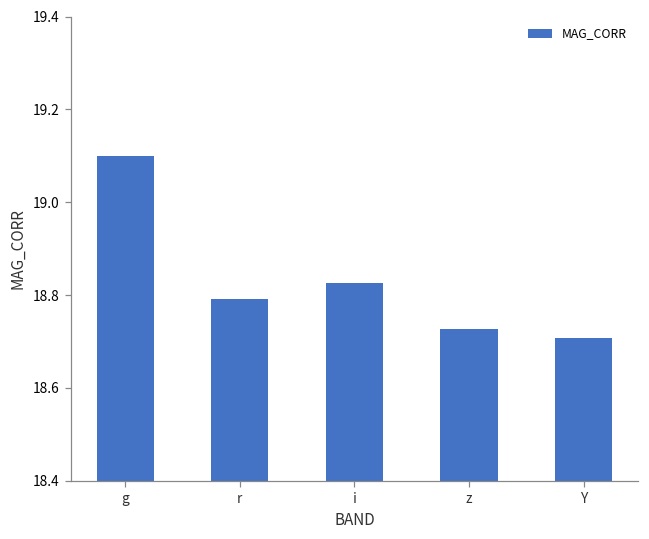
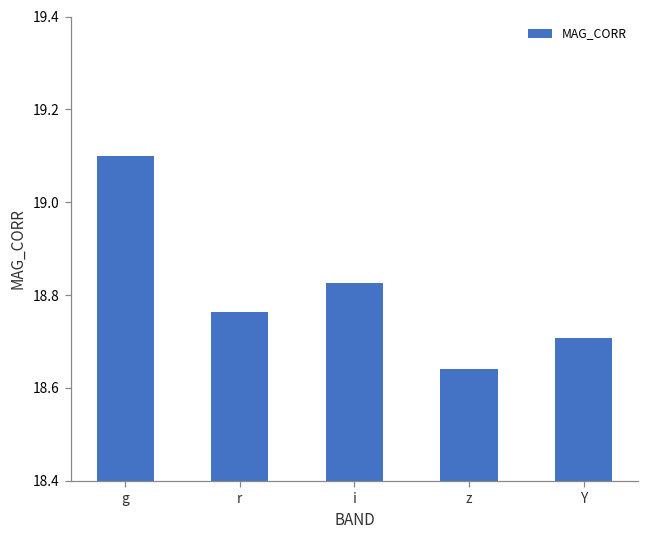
r: 18.79 -> 18.76
z: 18.73 -> 18.64
